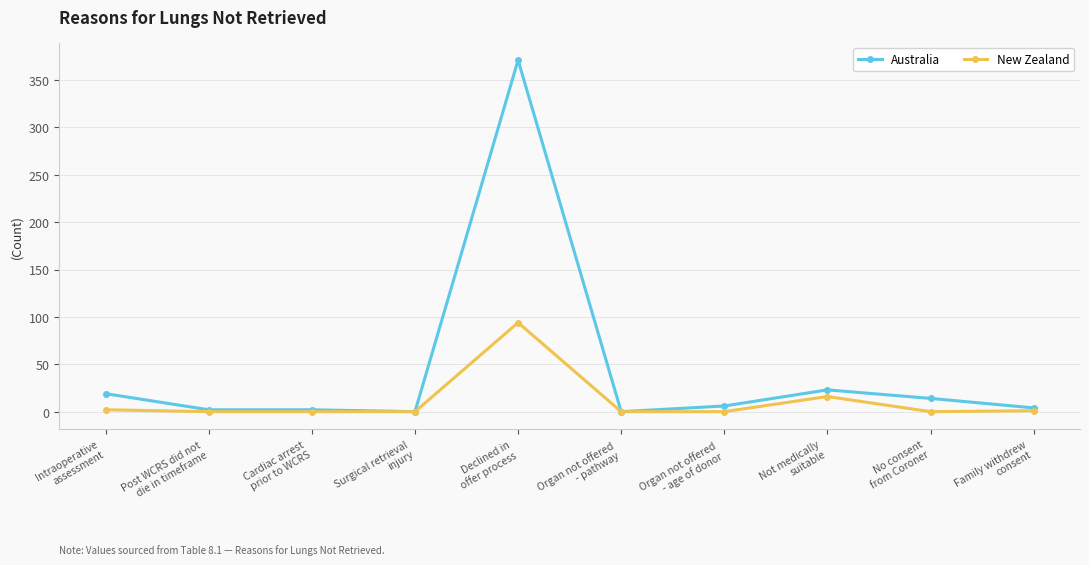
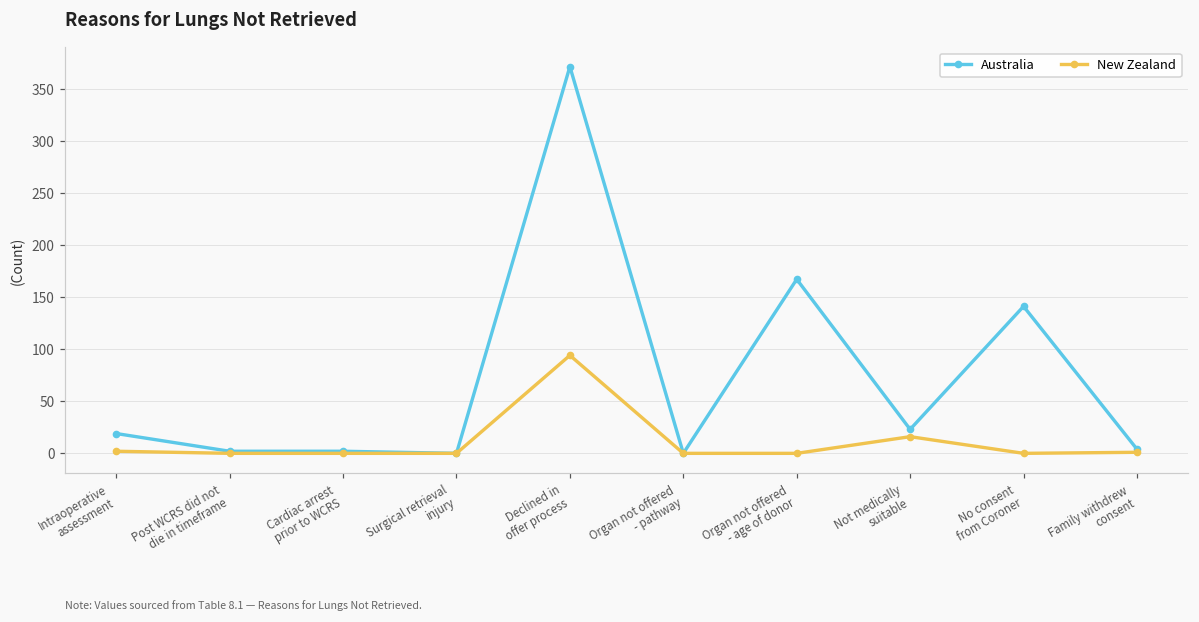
Australia, Organ not offered - age of donor: 10 -> 170
Australia, No consent from Coroner: 10 -> 140
